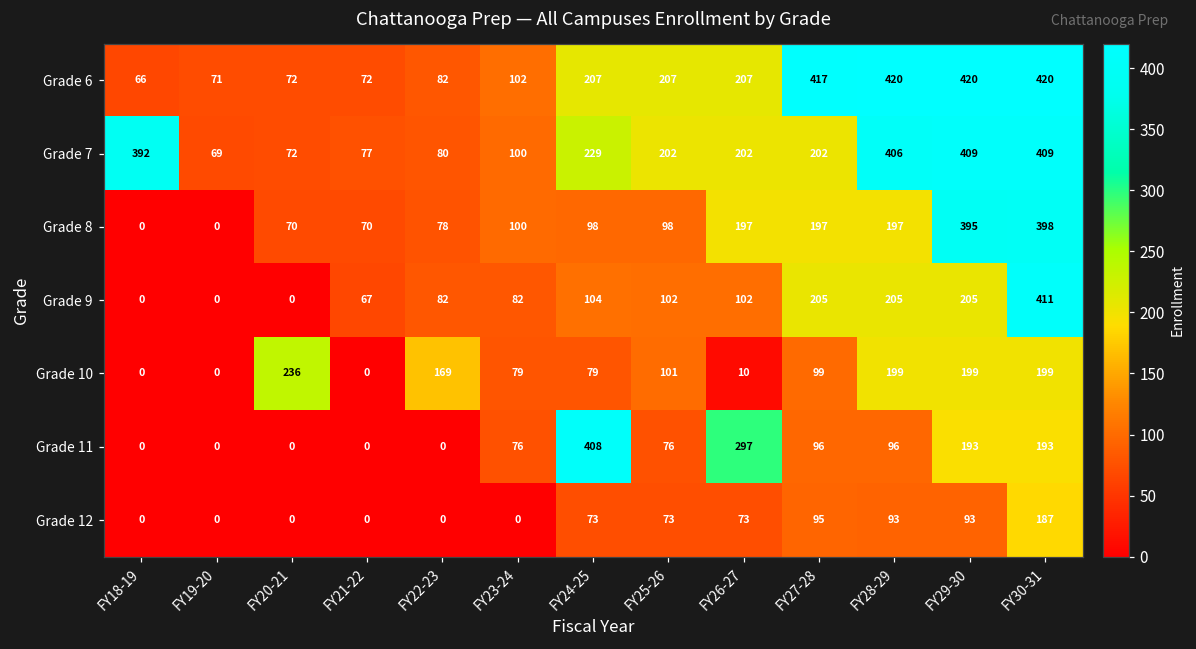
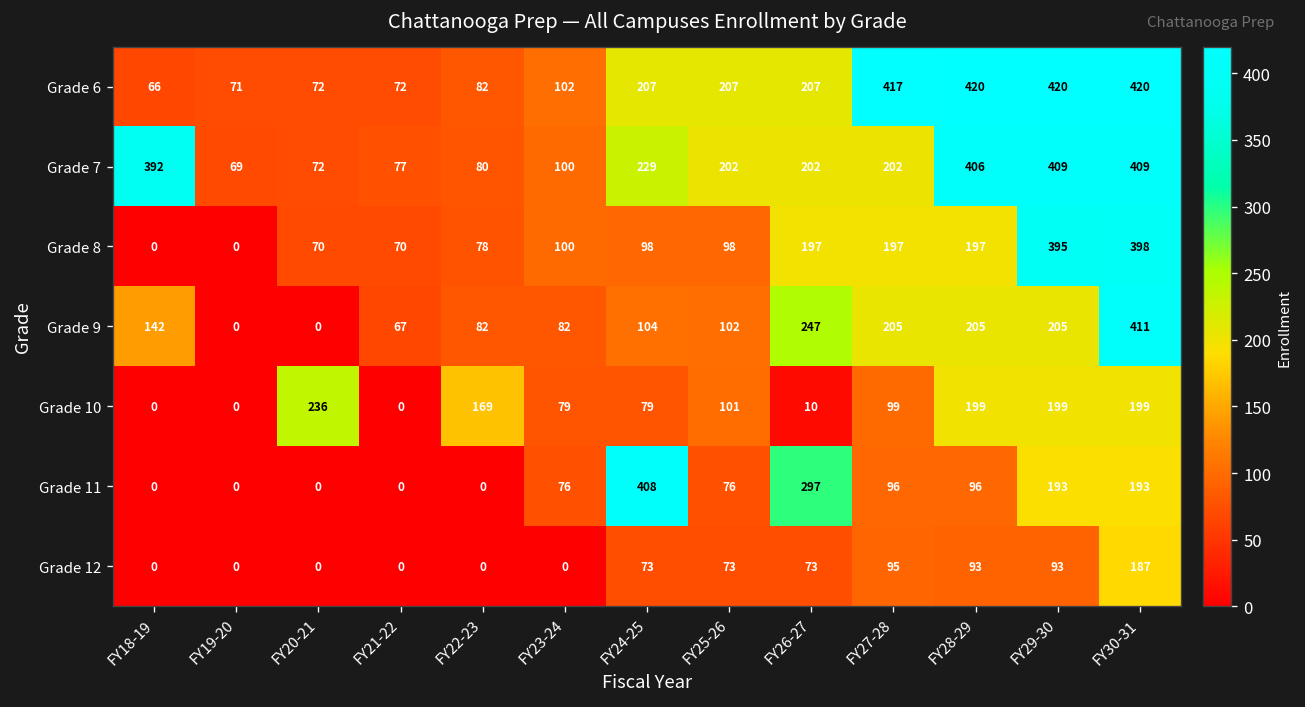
Grade 9, FY18-19: 0 -> 142
Grade 9, FY26-27: 102 -> 247
